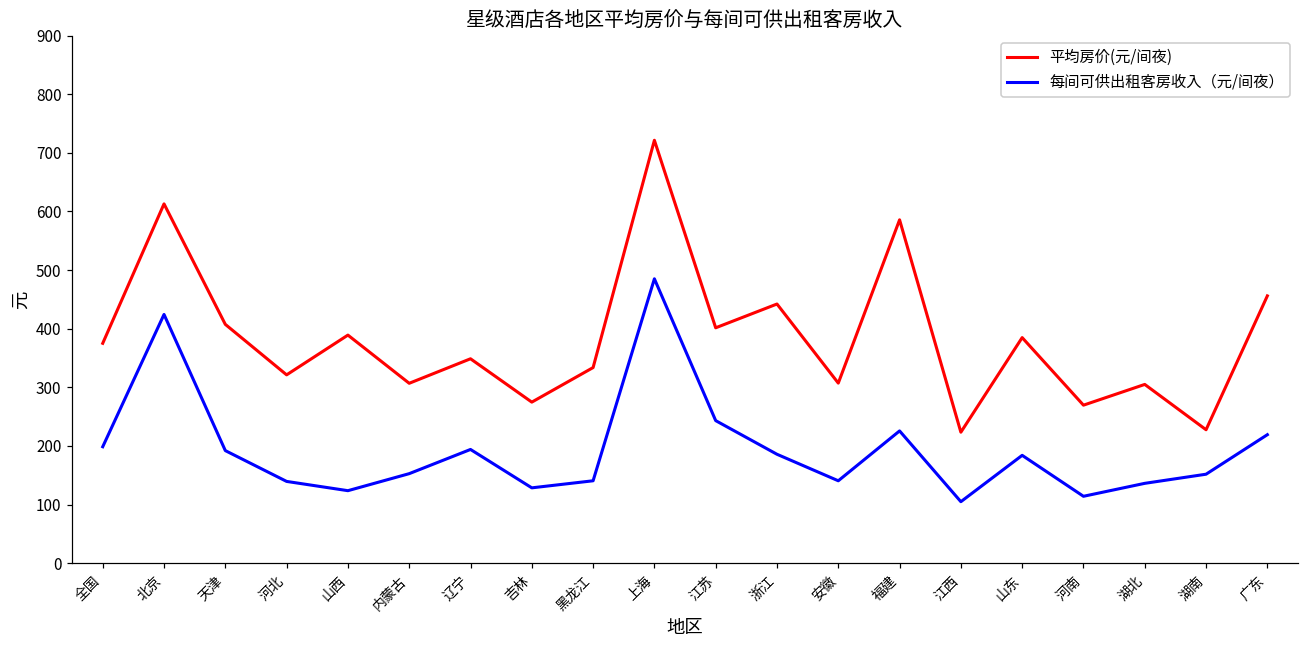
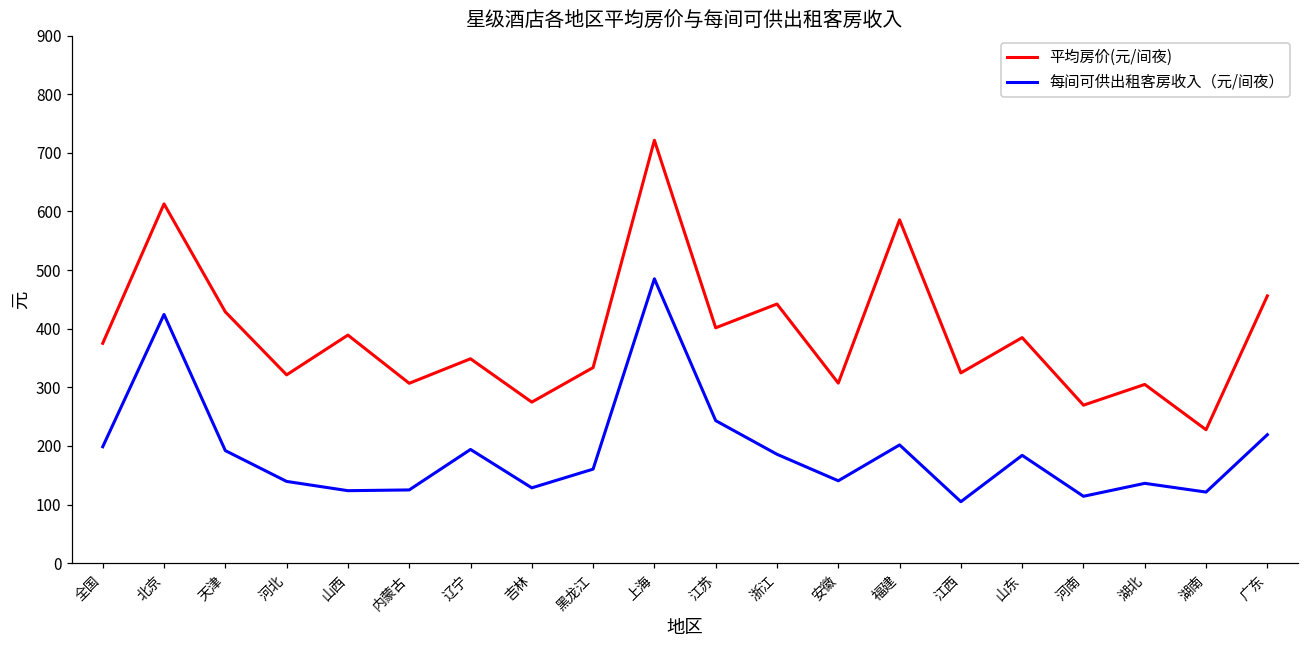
平均房价(元/间夜), 天津: 410 -> 430
每间可供出租客房收入（元/间夜）, 内蒙古: 150 -> 130
每间可供出租客房收入（元/间夜）, 黑龙江: 140 -> 160
每间可供出租客房收入（元/间夜）, 福建: 230 -> 200
平均房价(元/间夜), 江西: 220 -> 320
每间可供出租客房收入（元/间夜）, 湖南: 150 -> 120
